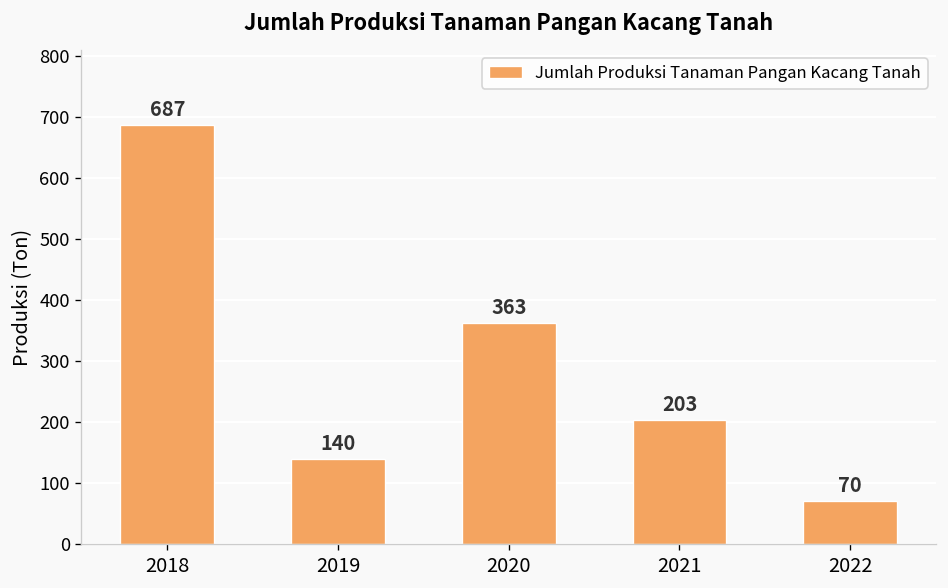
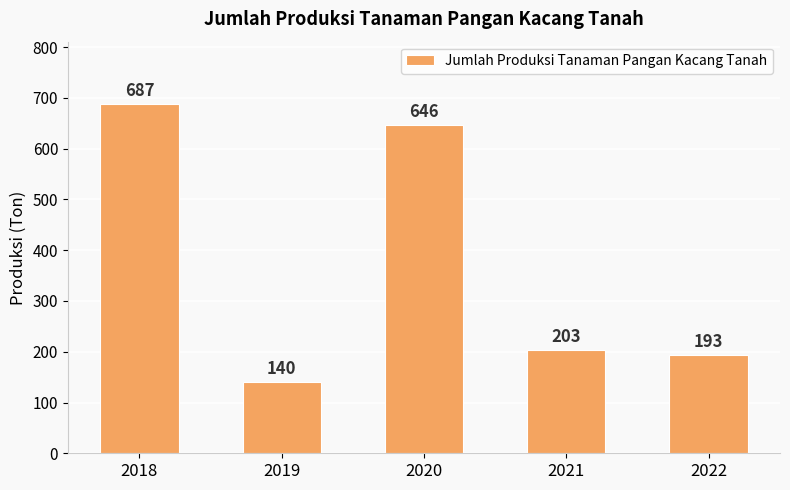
2020: 363 -> 646
2022: 70 -> 193
